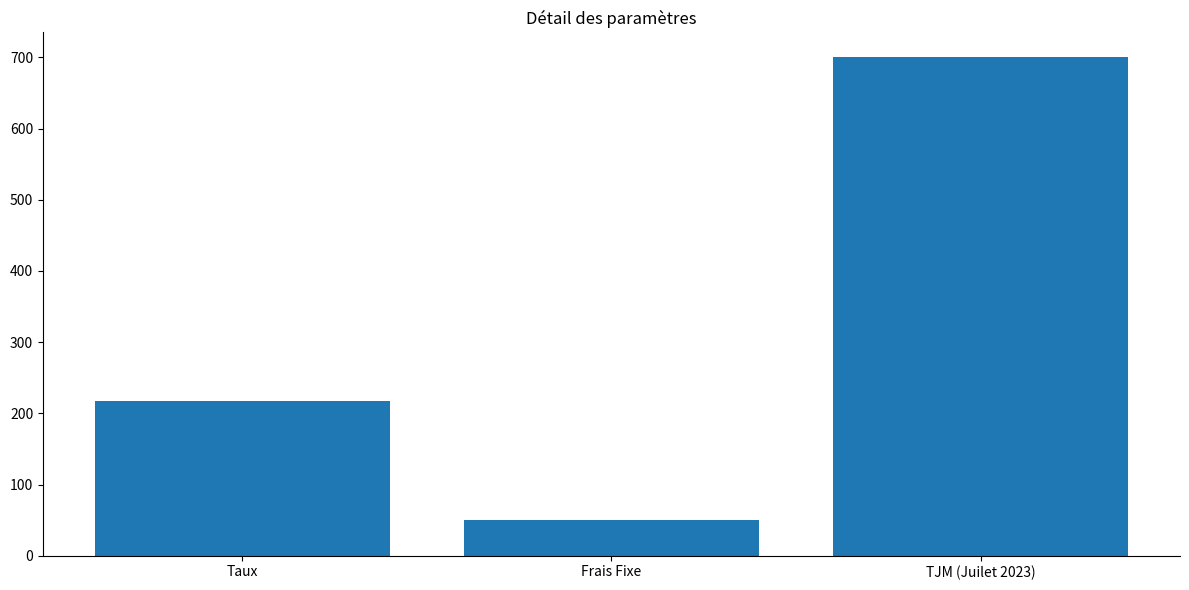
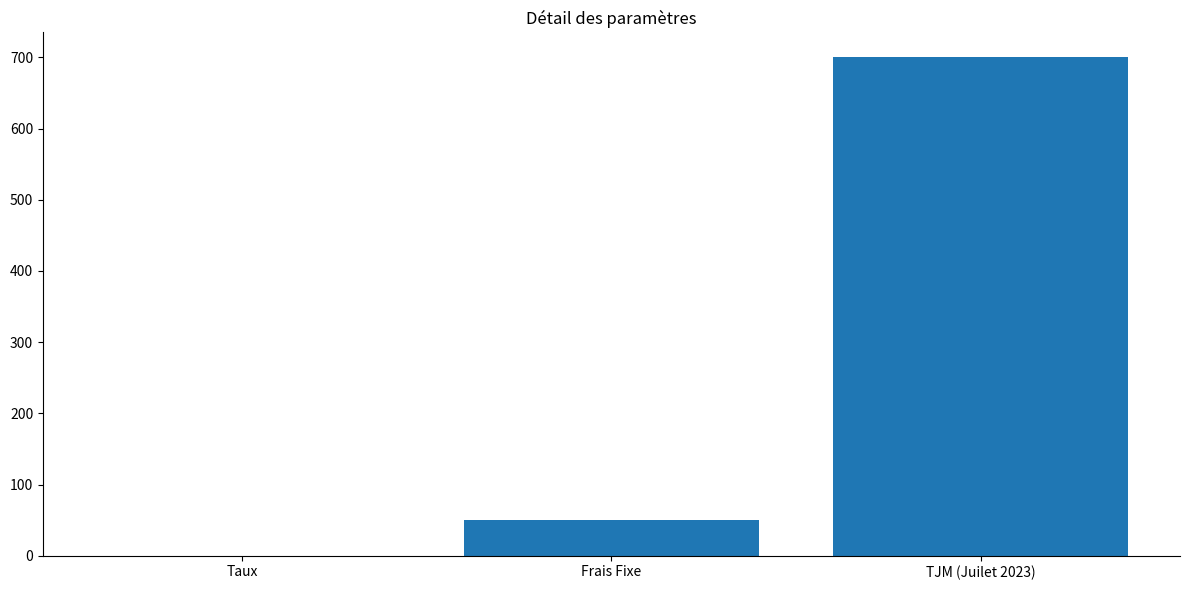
Taux: 220 -> 0
